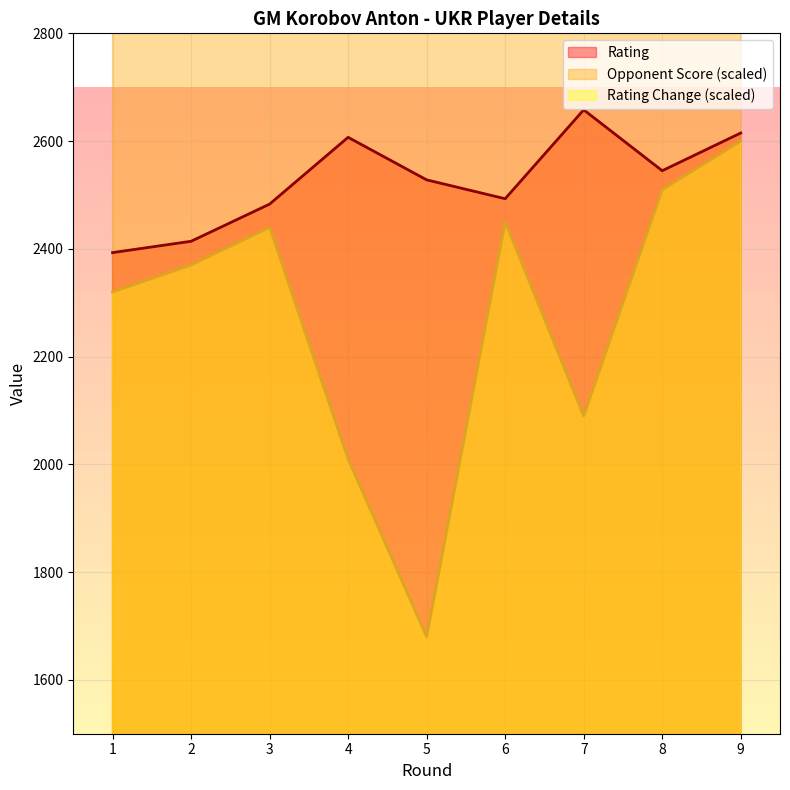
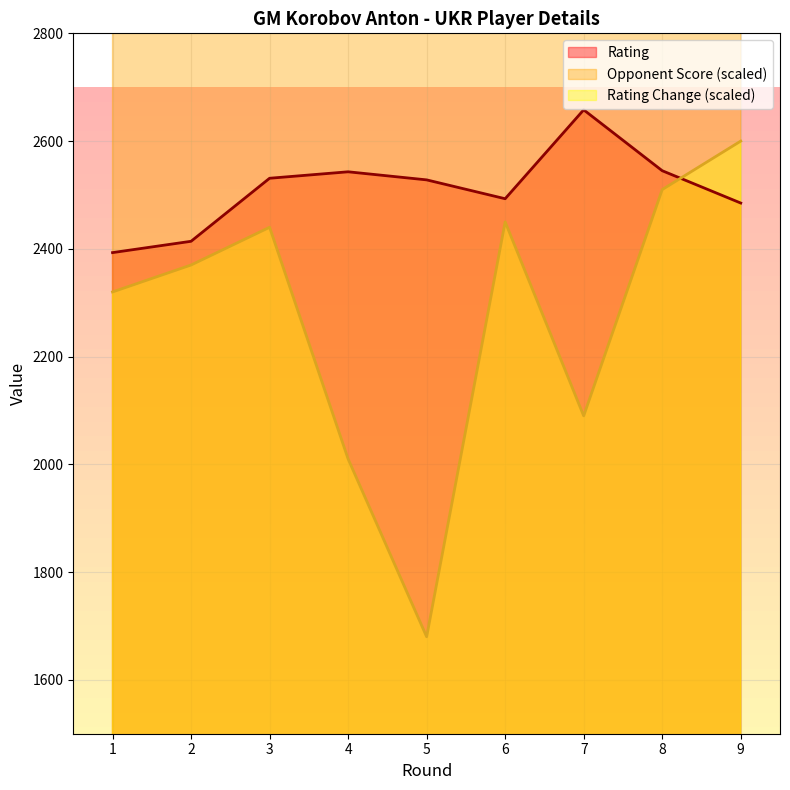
Rating, 3: 2480 -> 2530
Rating, 4: 2610 -> 2540
Rating, 9: 2620 -> 2490
